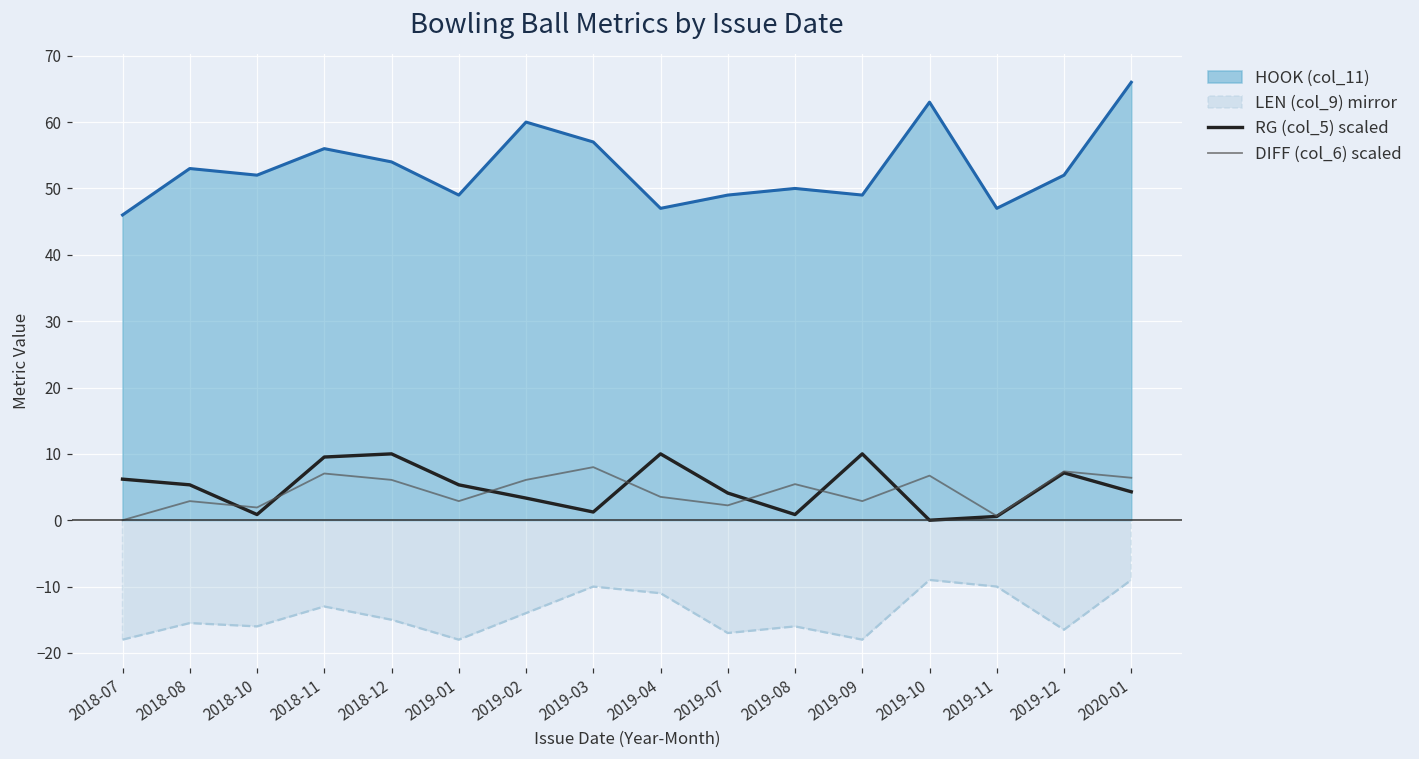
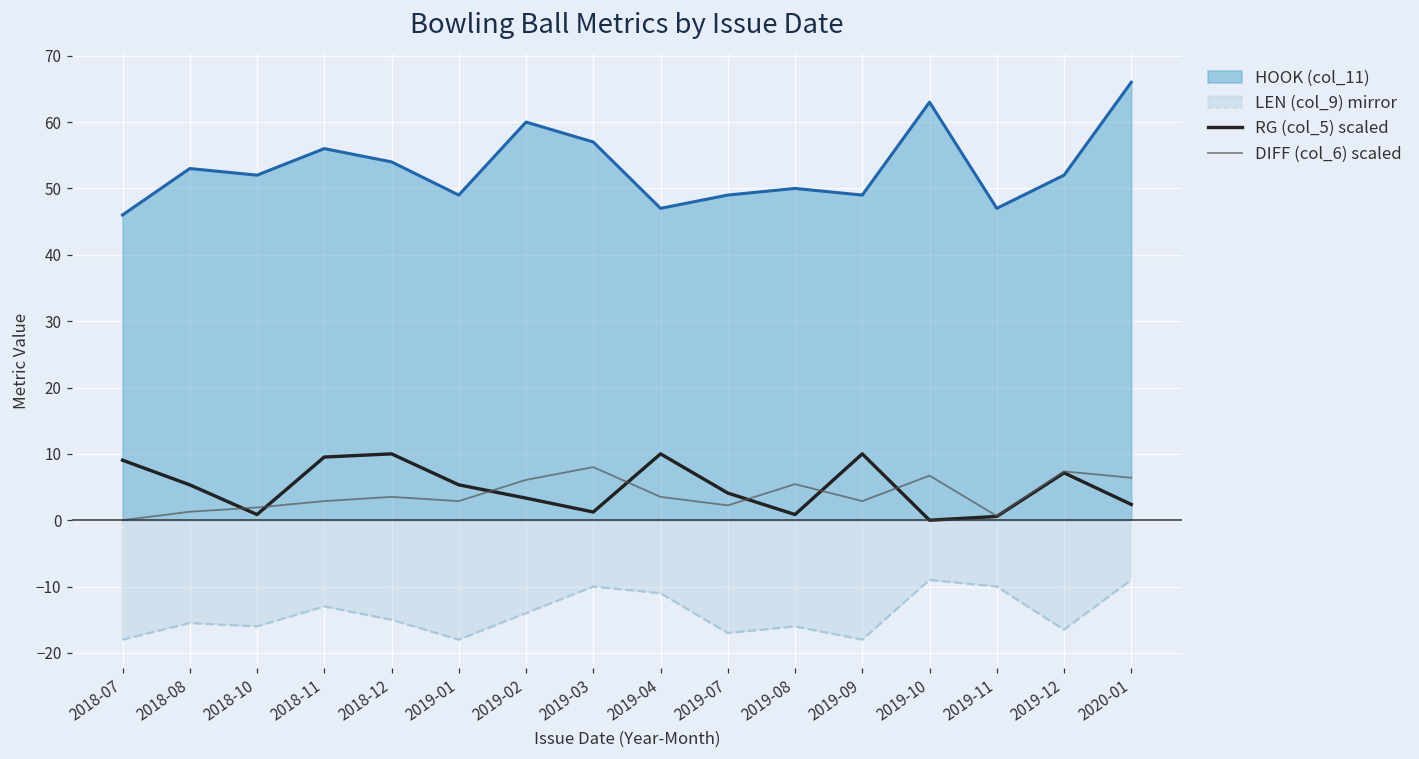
RG (col_5) scaled, 2018-07: 6 -> 9
DIFF (col_6) scaled, 2018-08: 3 -> 1
DIFF (col_6) scaled, 2018-11: 7 -> 3
DIFF (col_6) scaled, 2018-12: 6 -> 4
RG (col_5) scaled, 2020-01: 4 -> 2
